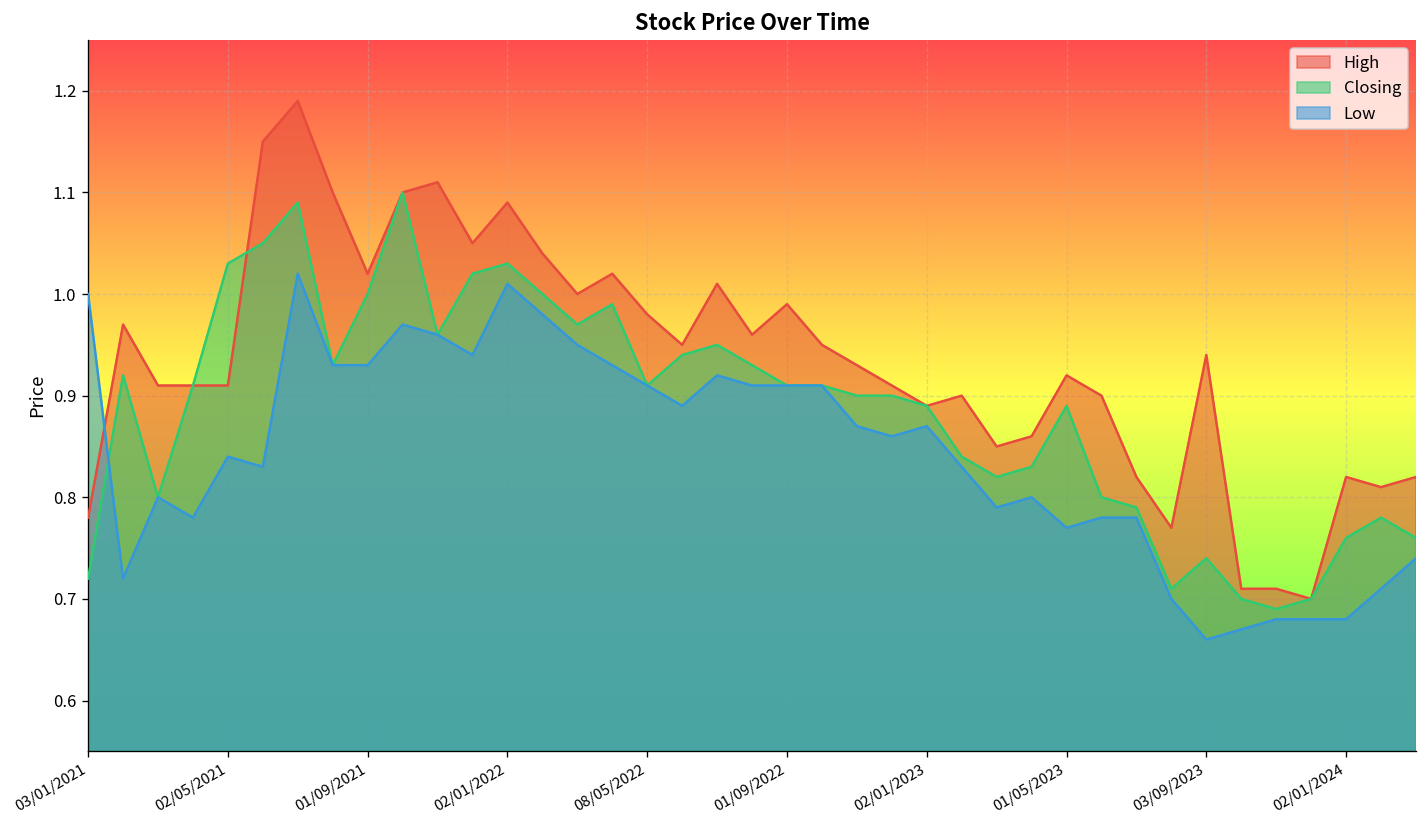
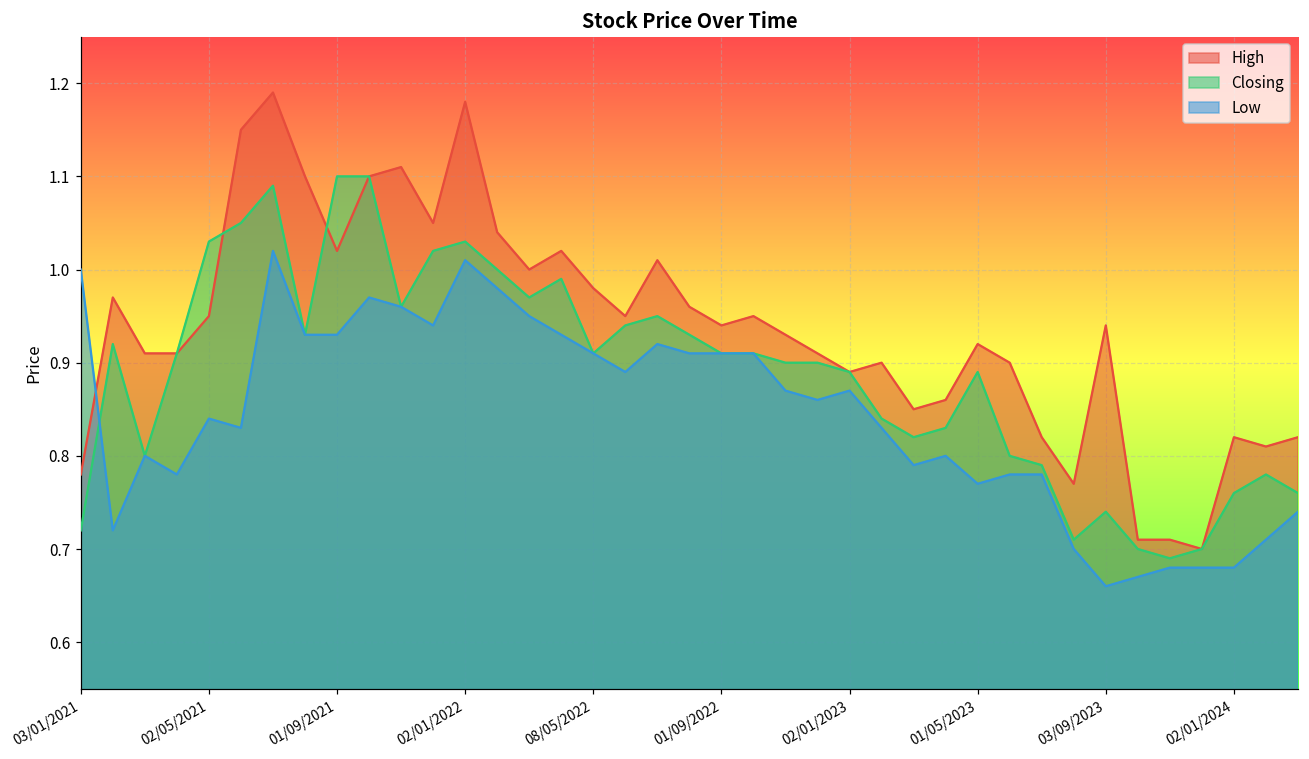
High, 02/05/2021: 0.91 -> 0.95
Closing, 01/09/2021: 1.0 -> 1.1
High, 02/01/2022: 1.09 -> 1.18
High, 01/09/2022: 0.99 -> 0.94
